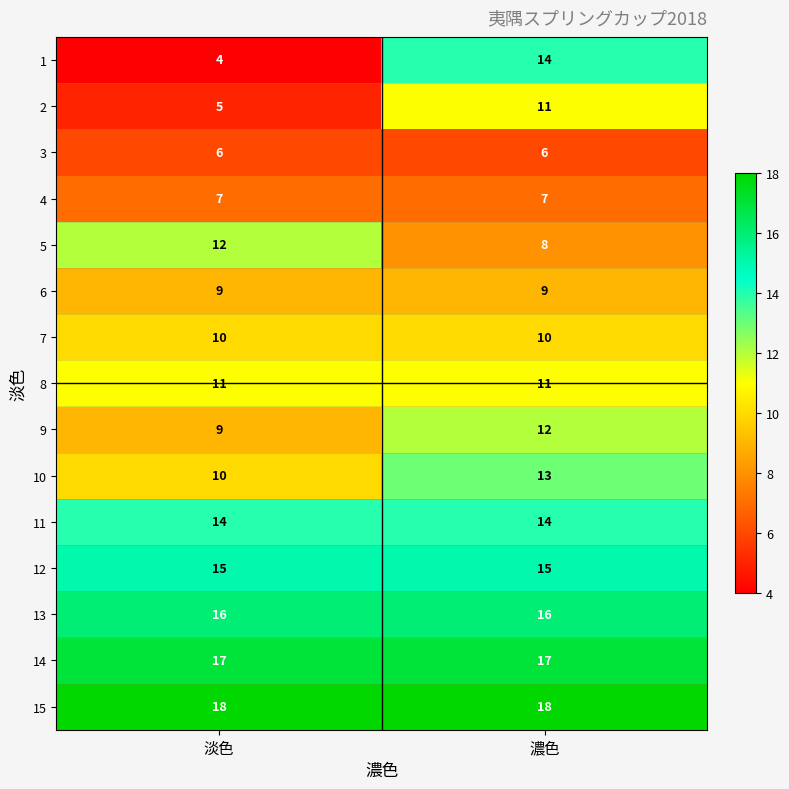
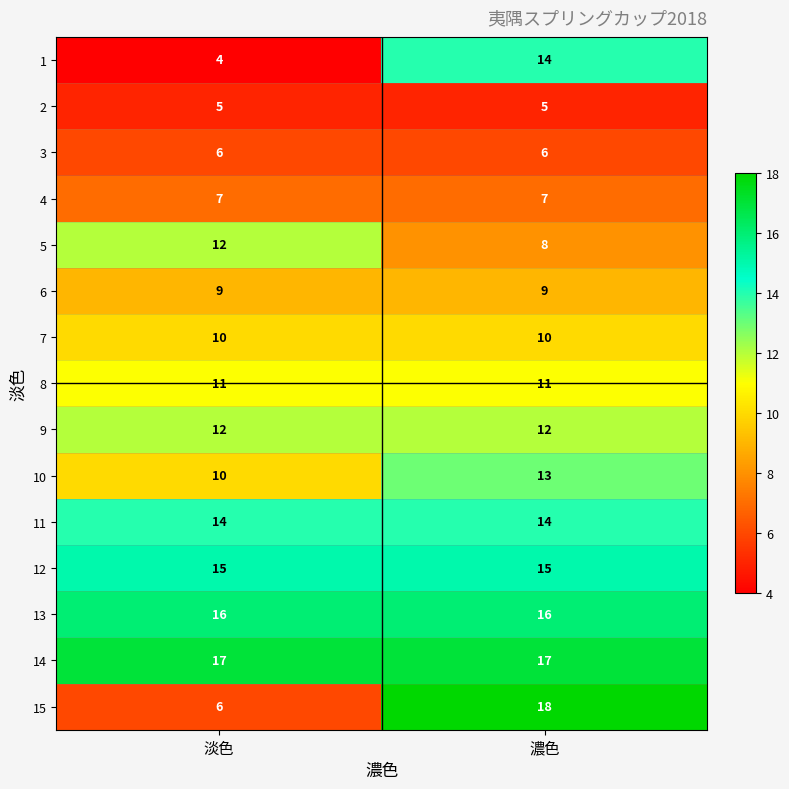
2, 濃色: 11 -> 5
9, 淡色: 9 -> 12
15, 淡色: 18 -> 6
